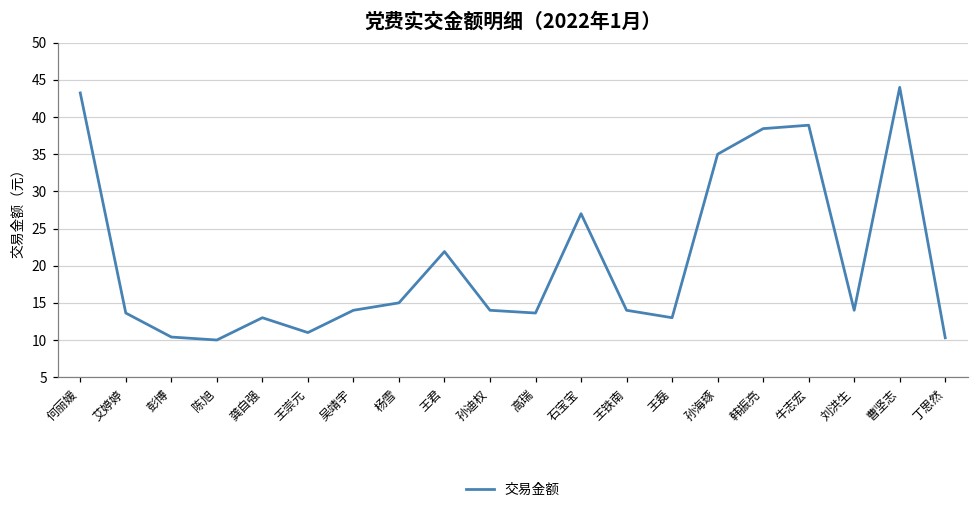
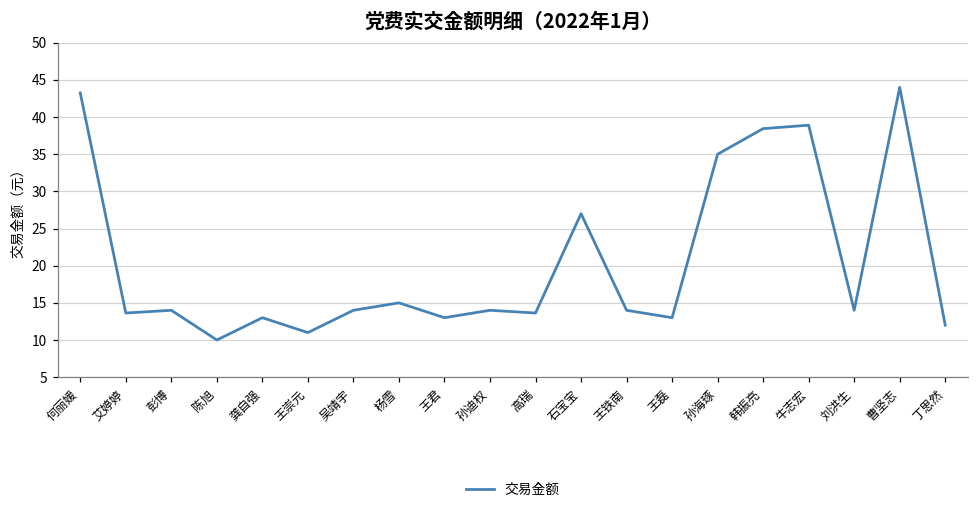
彭博: 10 -> 14
王君: 22 -> 13
丁思然: 10 -> 12
